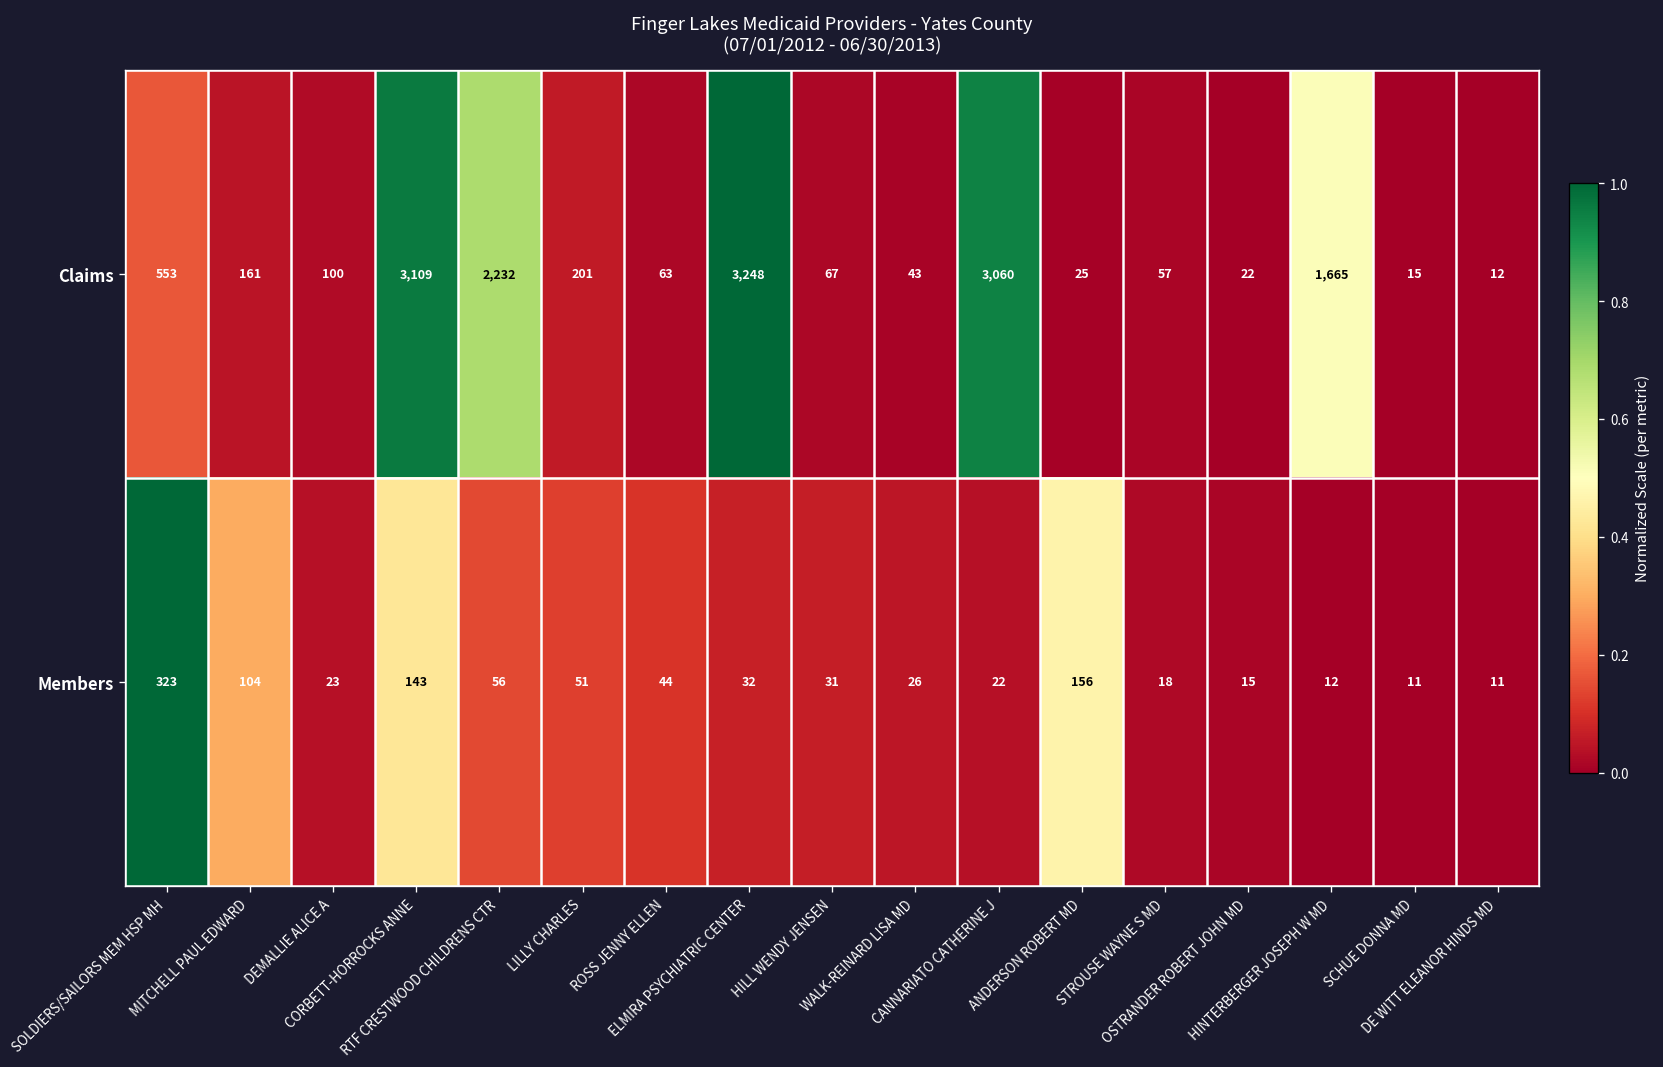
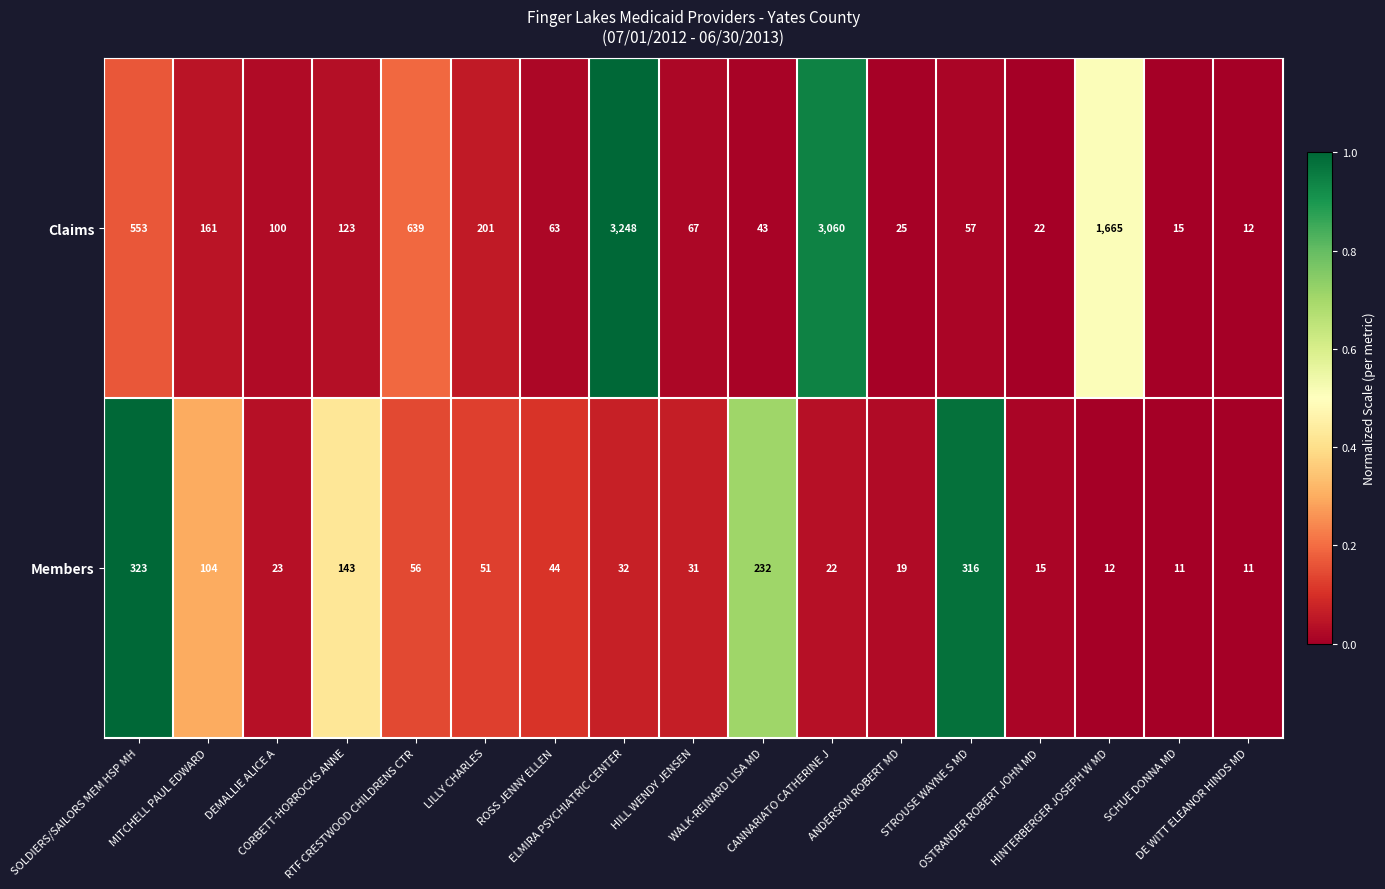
Claims, CORBETT-HORROCKS ANNE: 3,109 -> 123
Claims, RTF CRESTWOOD CHILDRENS CTR: 2,232 -> 639
Members, WALK-REINARD LISA MD: 26 -> 232
Members, ANDERSON ROBERT MD: 156 -> 19
Members, STROUSE WAYNE S MD: 18 -> 316
